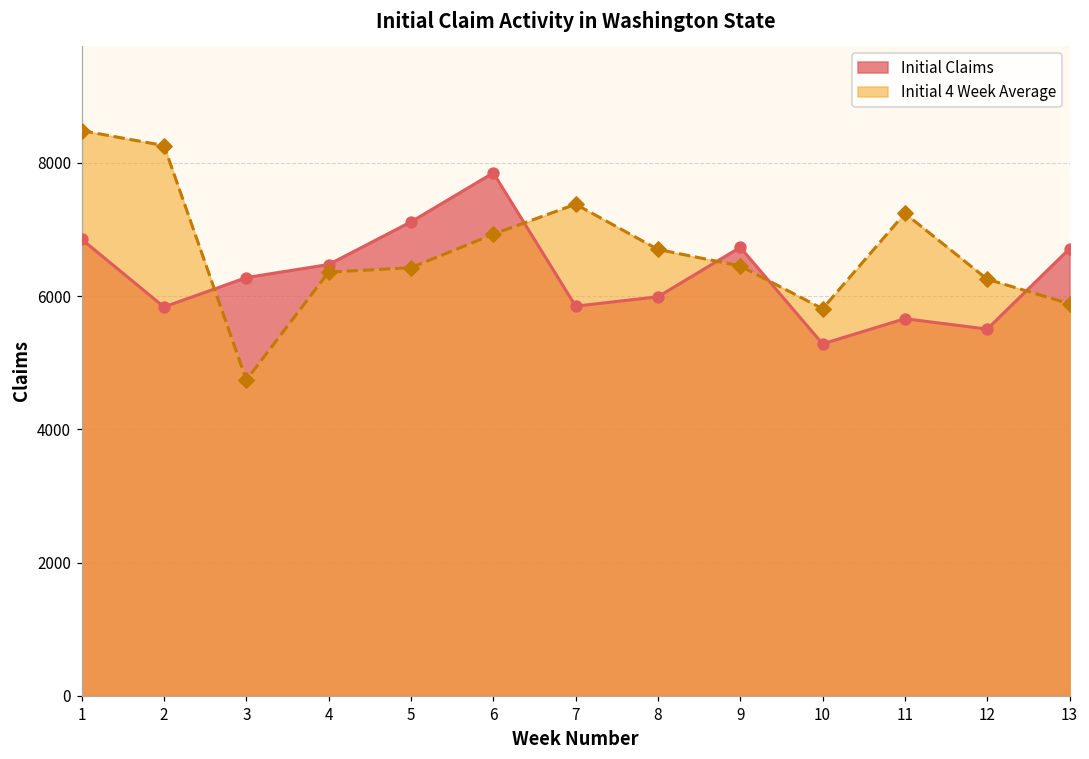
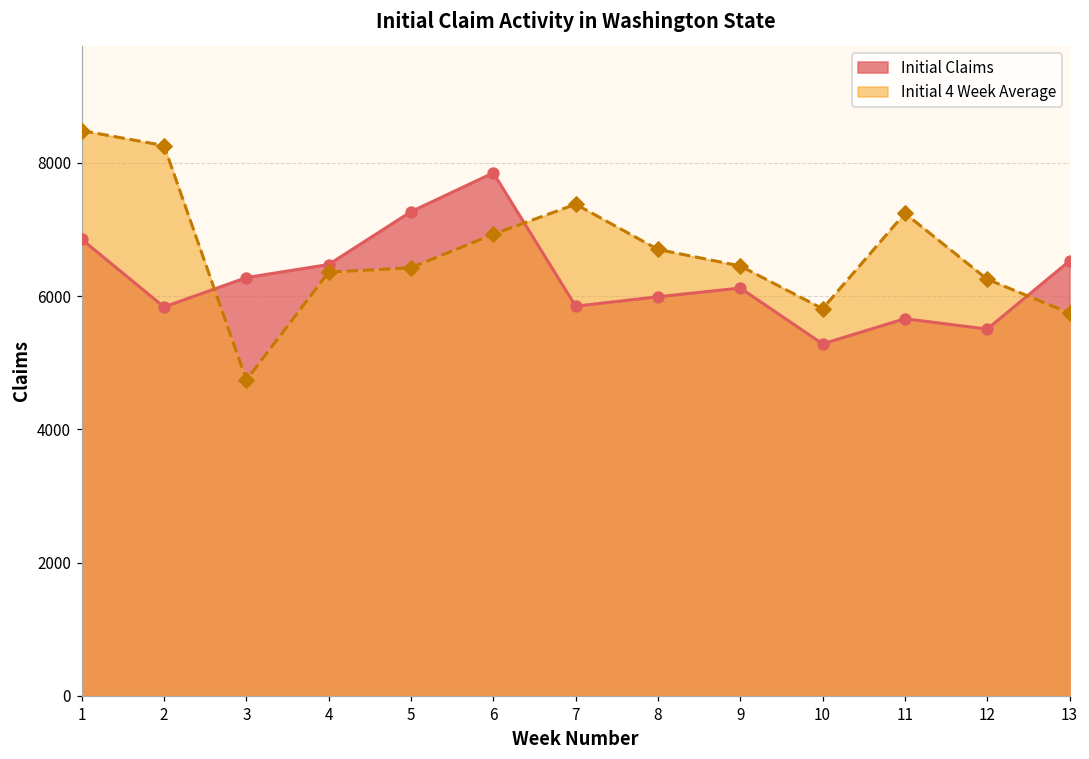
Initial Claims, 5: 7100 -> 7300
Initial Claims, 9: 6700 -> 6100
Initial Claims, 13: 6700 -> 6500
Initial 4 Week Average, 13: 5900 -> 5700
